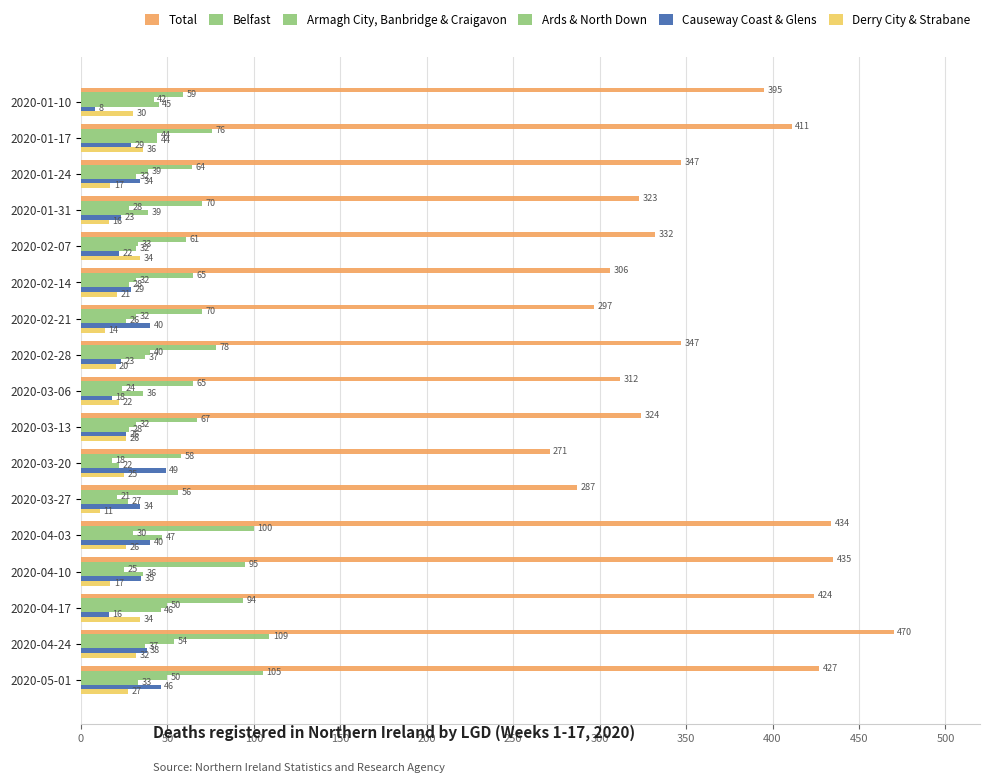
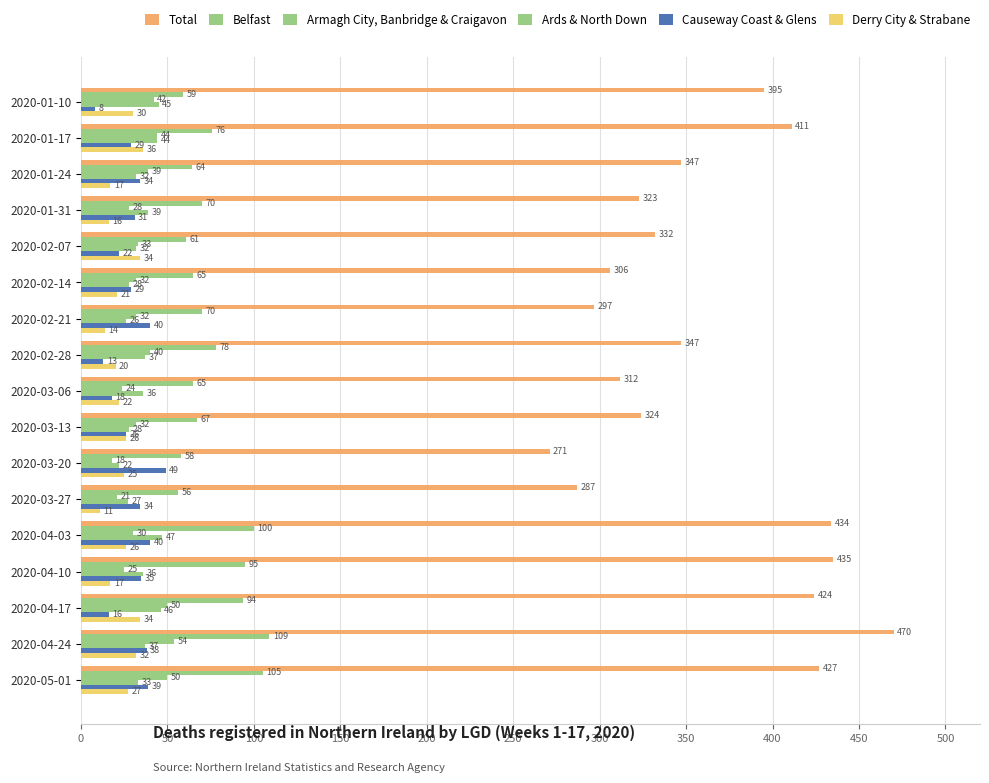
Causeway Coast & Glens, 2020-01-31: 23 -> 31
Causeway Coast & Glens, 2020-02-28: 23 -> 13
Causeway Coast & Glens, 2020-05-01: 46 -> 39
